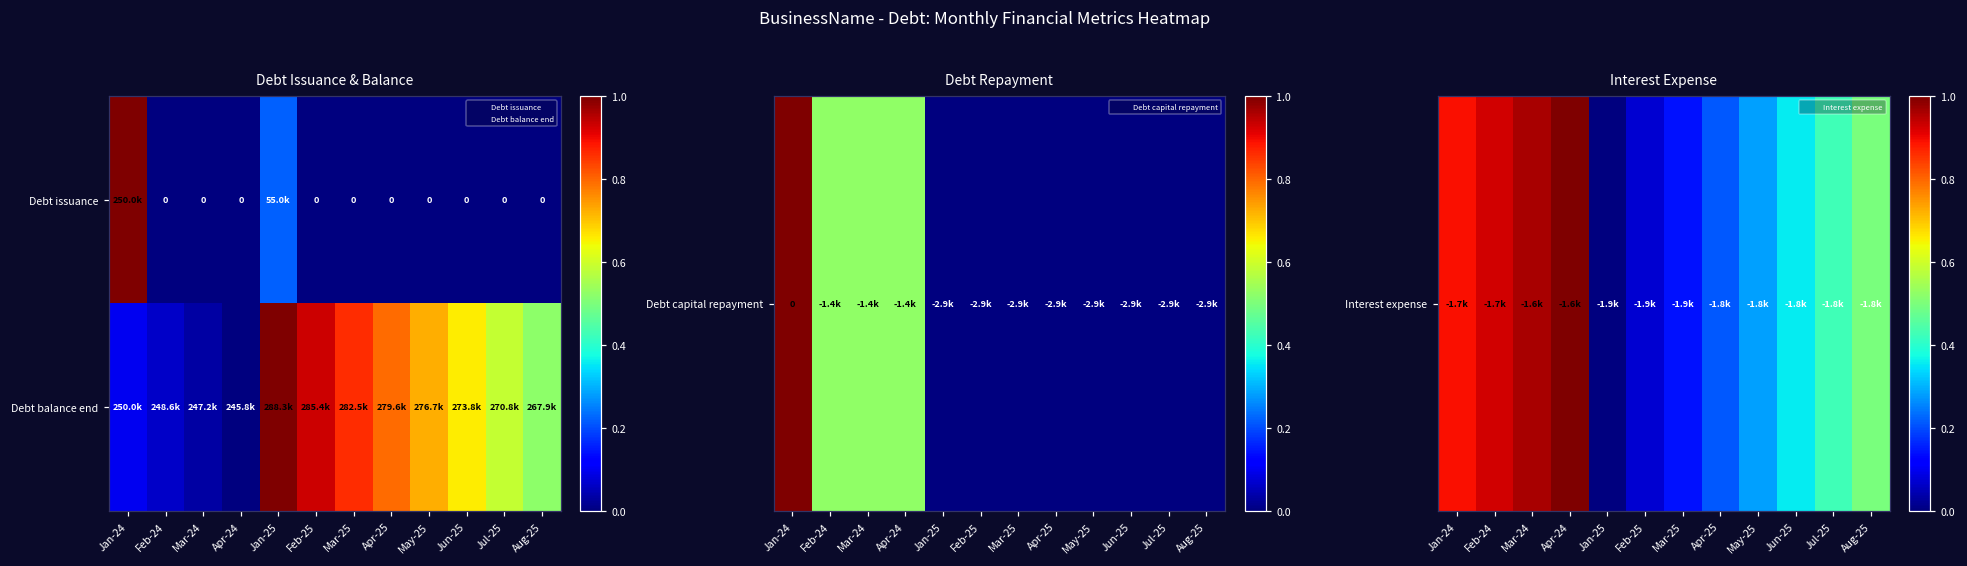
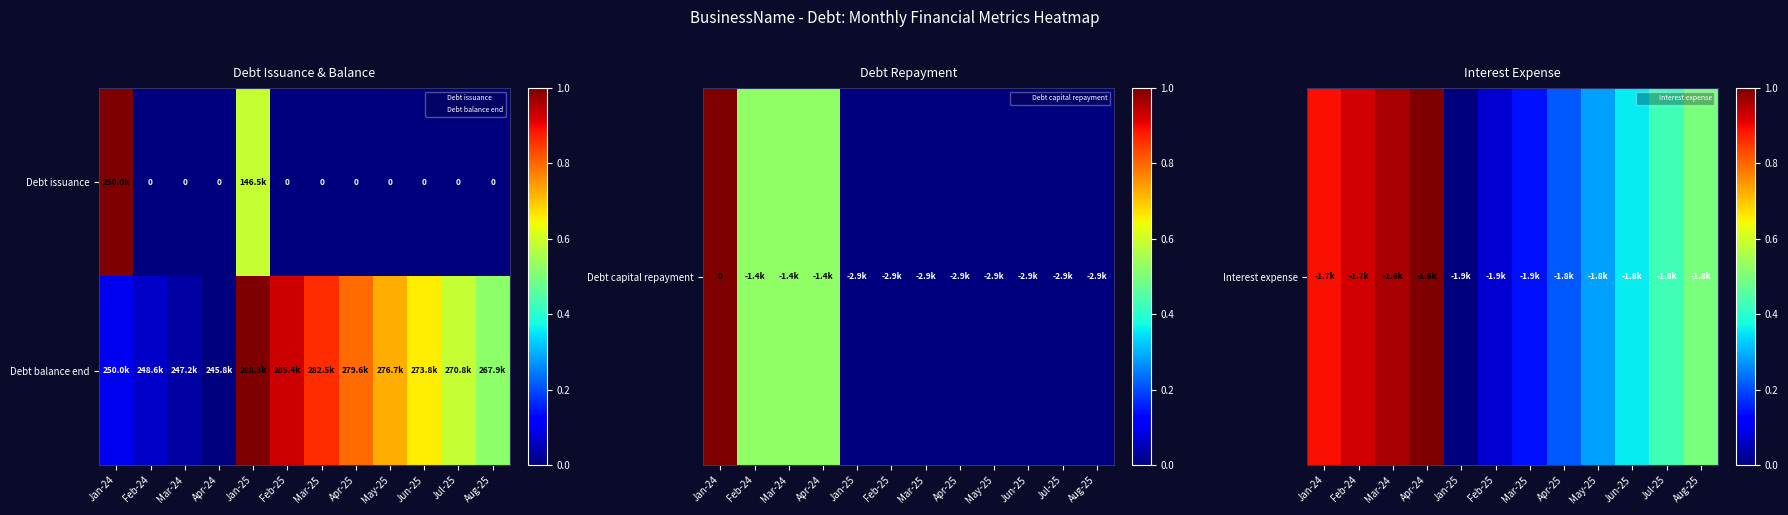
Debt Issuance & Balance, Debt issuance, Jan-25: 55.0k -> 146.5k
